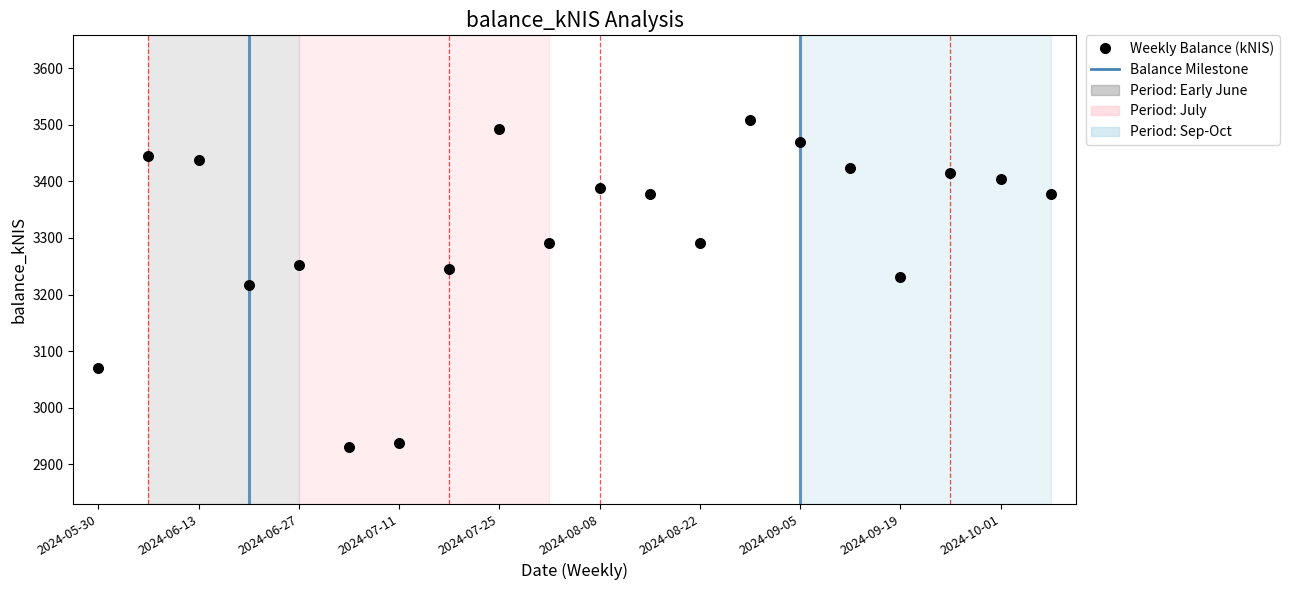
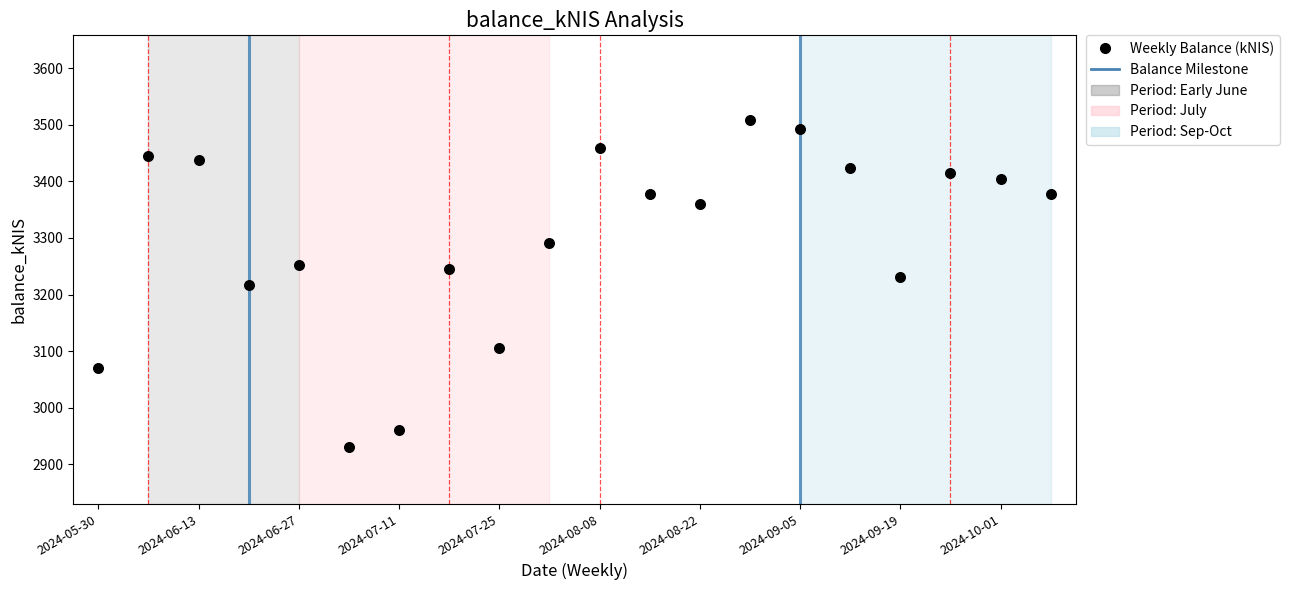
2024-07-11: 2940 -> 2960
2024-07-25: 3490 -> 3100
2024-08-08: 3390 -> 3460
2024-08-22: 3290 -> 3360
2024-09-05: 3470 -> 3490
